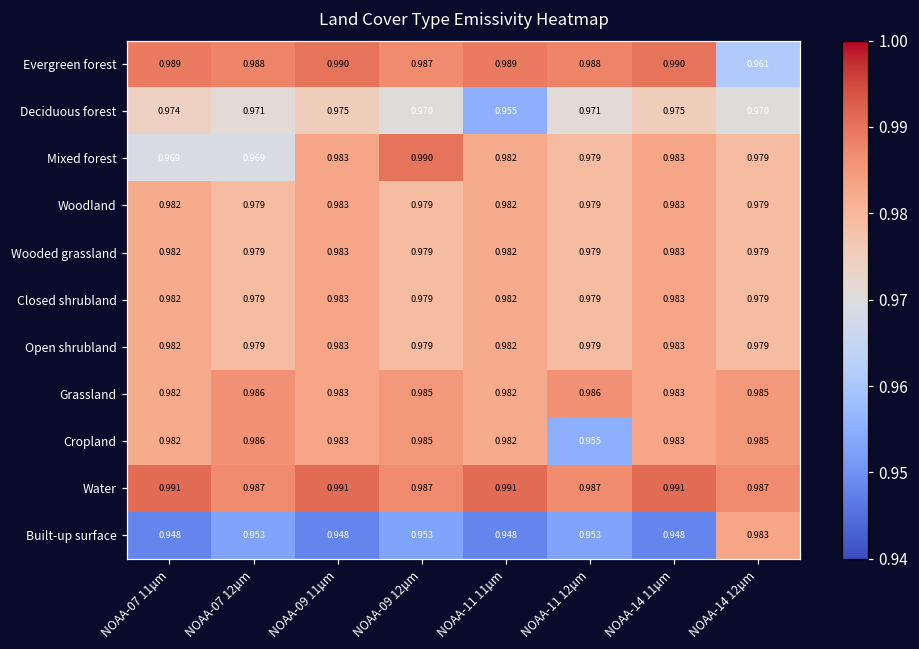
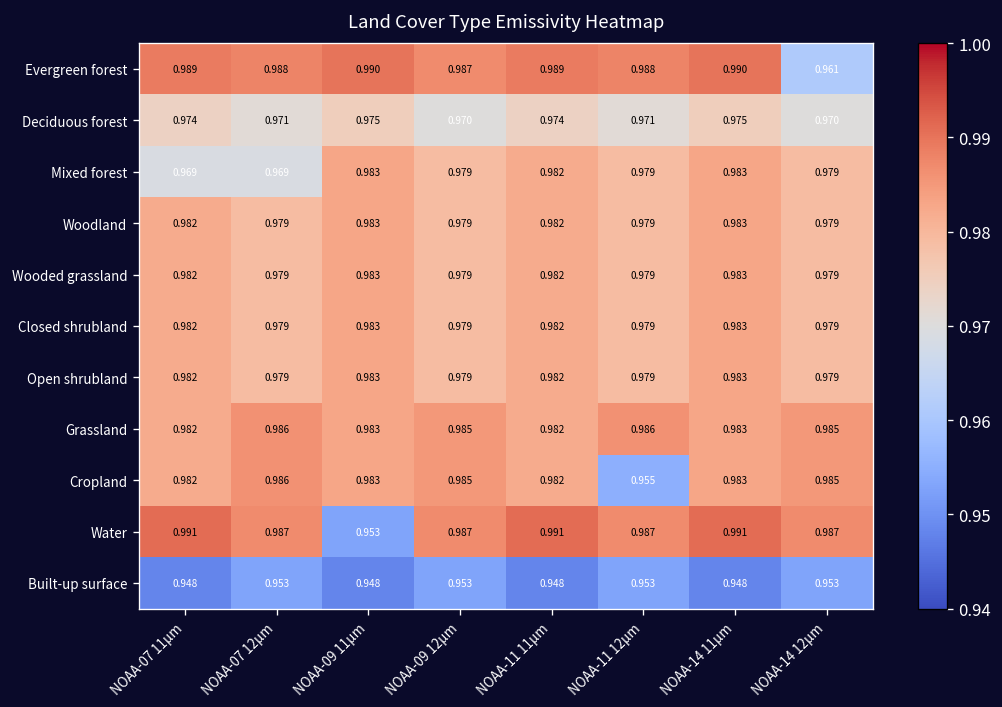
Deciduous forest, NOAA-11 11µm: 0.955 -> 0.974
Mixed forest, NOAA-09 12µm: 0.990 -> 0.979
Water, NOAA-09 11µm: 0.991 -> 0.953
Built-up surface, NOAA-14 12µm: 0.983 -> 0.953
